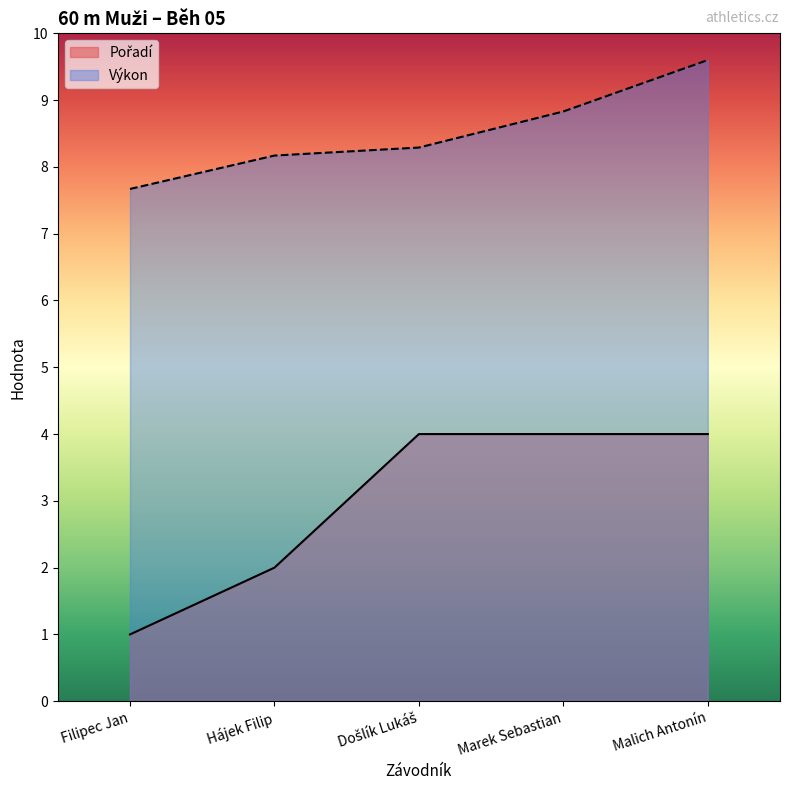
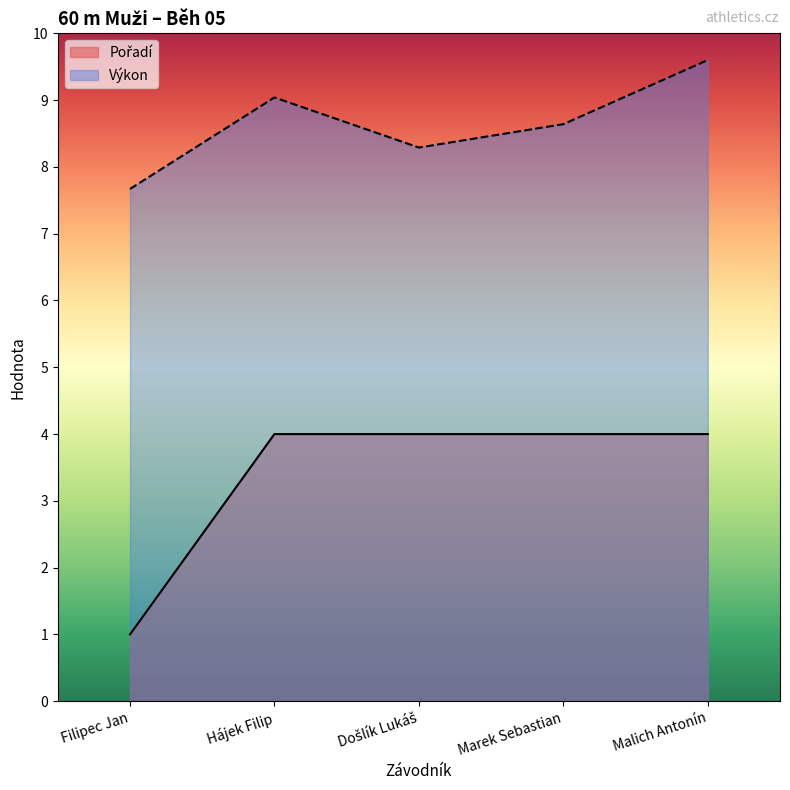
Pořadí, Hájek Filip: 2 -> 4
Výkon, Hájek Filip: 8.2 -> 9.0
Výkon, Marek Sebastian: 8.8 -> 8.6
